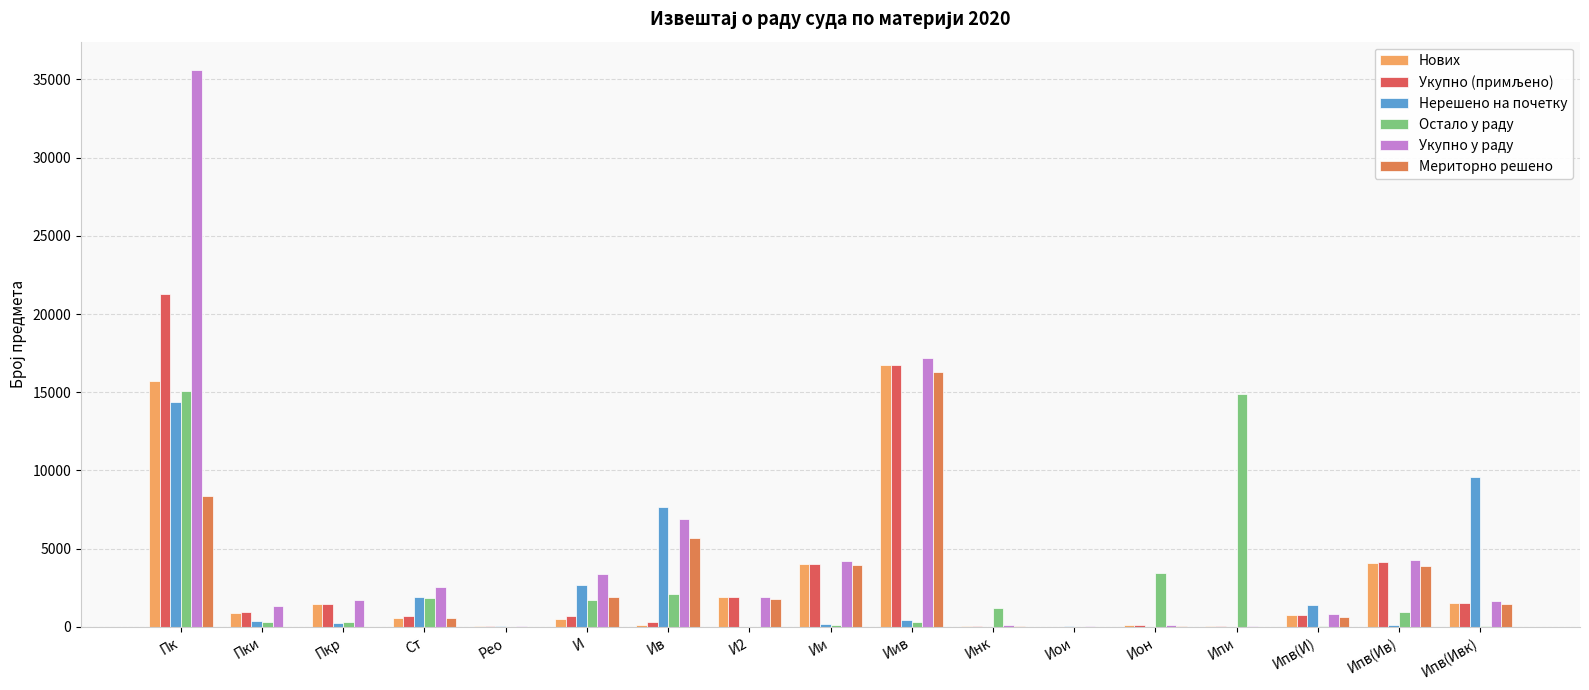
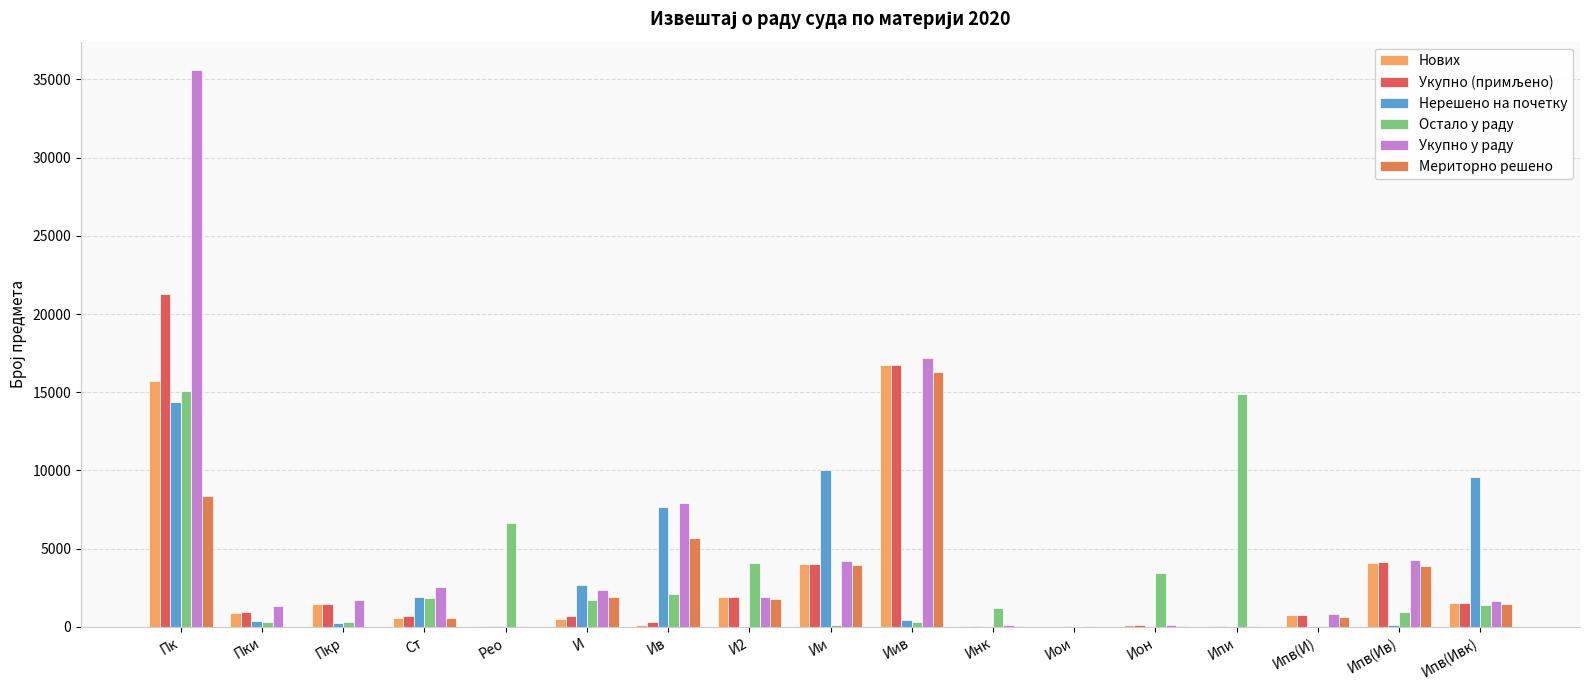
Остало у раду, Рео: 0 -> 6600
Укупно у раду, И: 3400 -> 2400
Укупно у раду, Ив: 6900 -> 7900
Остало у раду, И2: 0 -> 4100
Нерешено на почетку, Ии: 200 -> 10100
Нерешено на почетку, Ипв(И): 1400 -> 100
Остало у раду, Ипв(Ивк): 100 -> 1400
